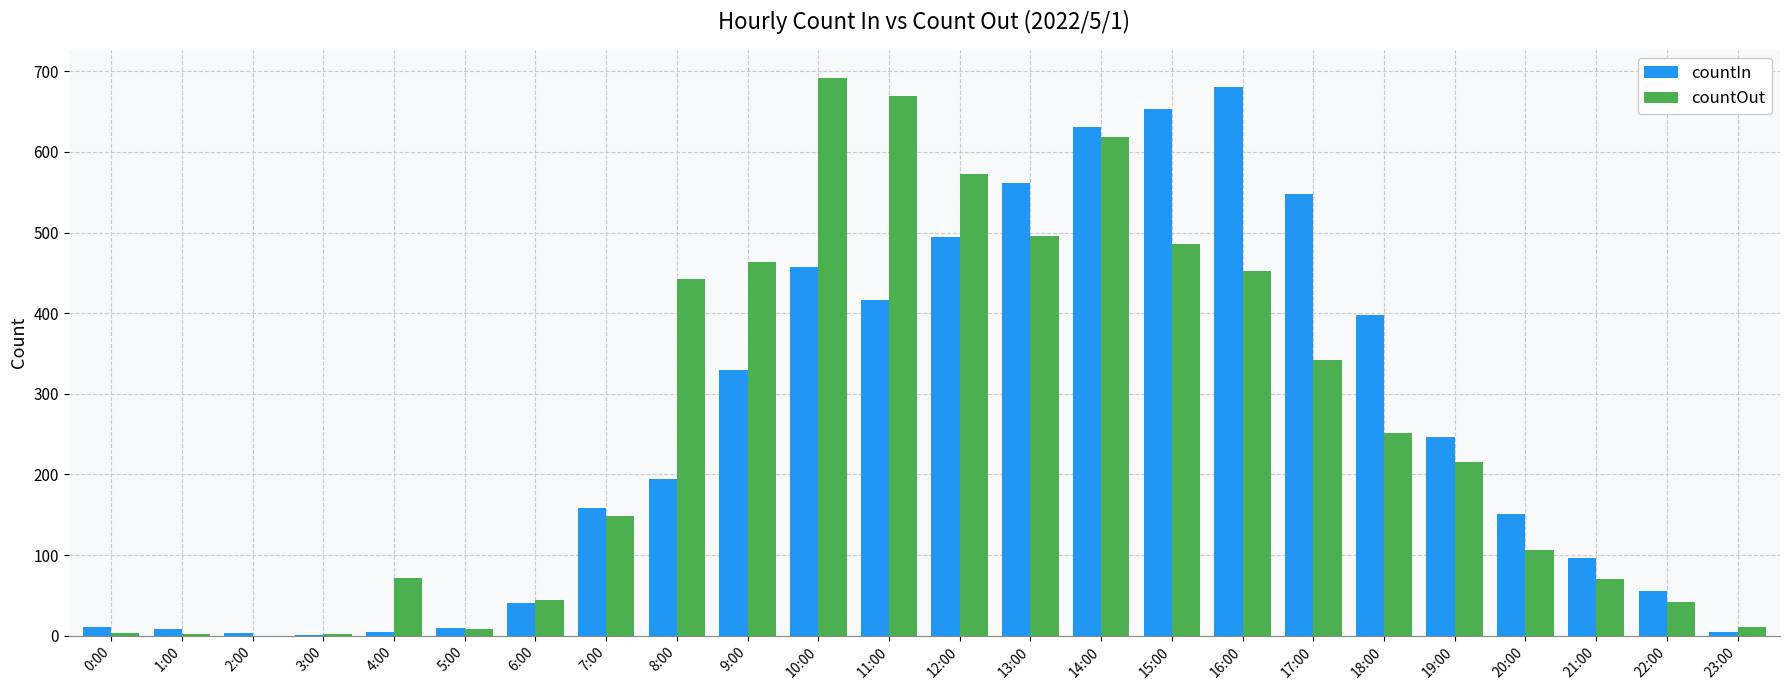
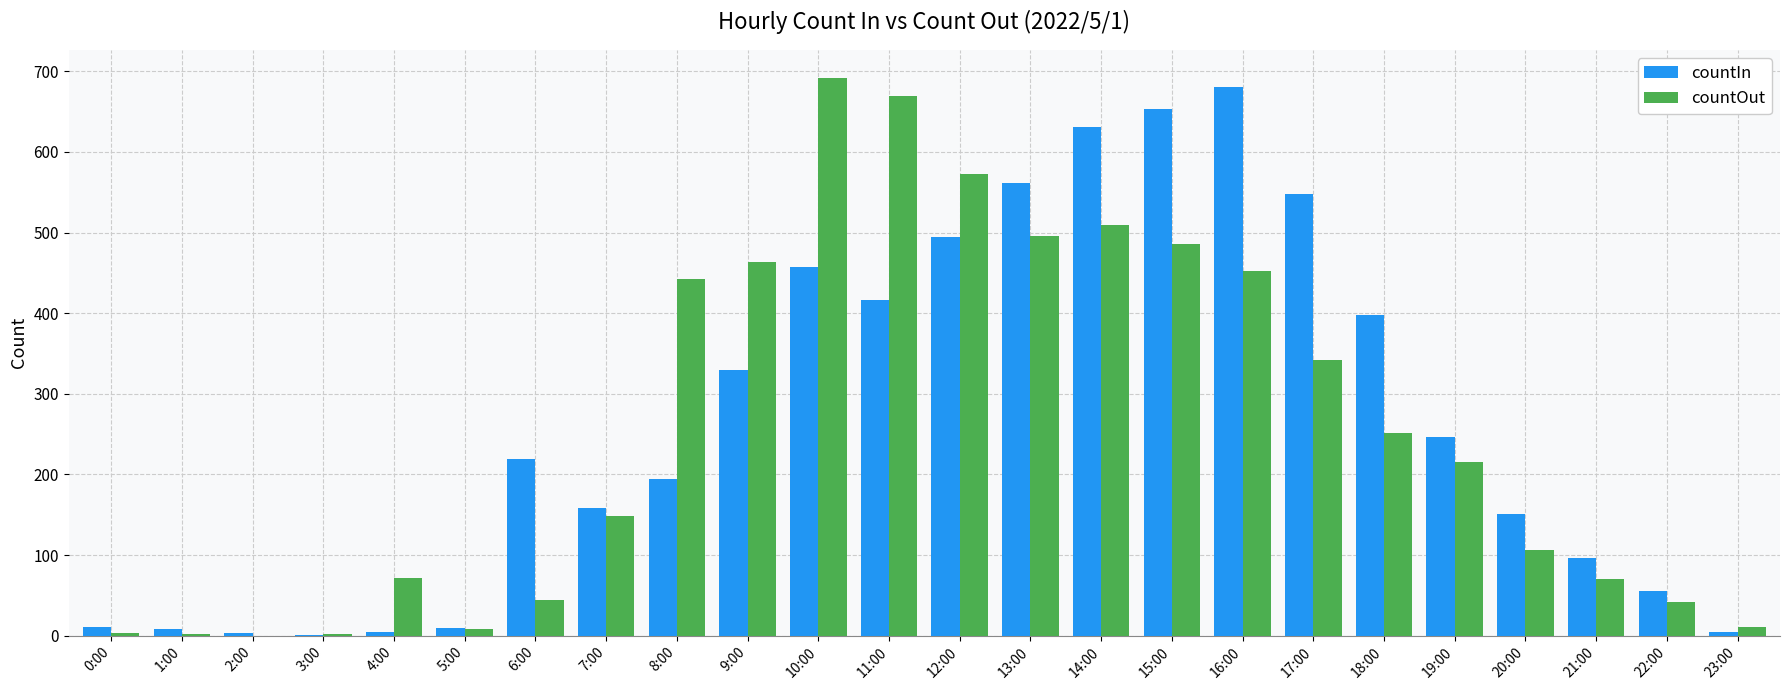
countIn, 6:00: 40 -> 220
countOut, 14:00: 620 -> 510
